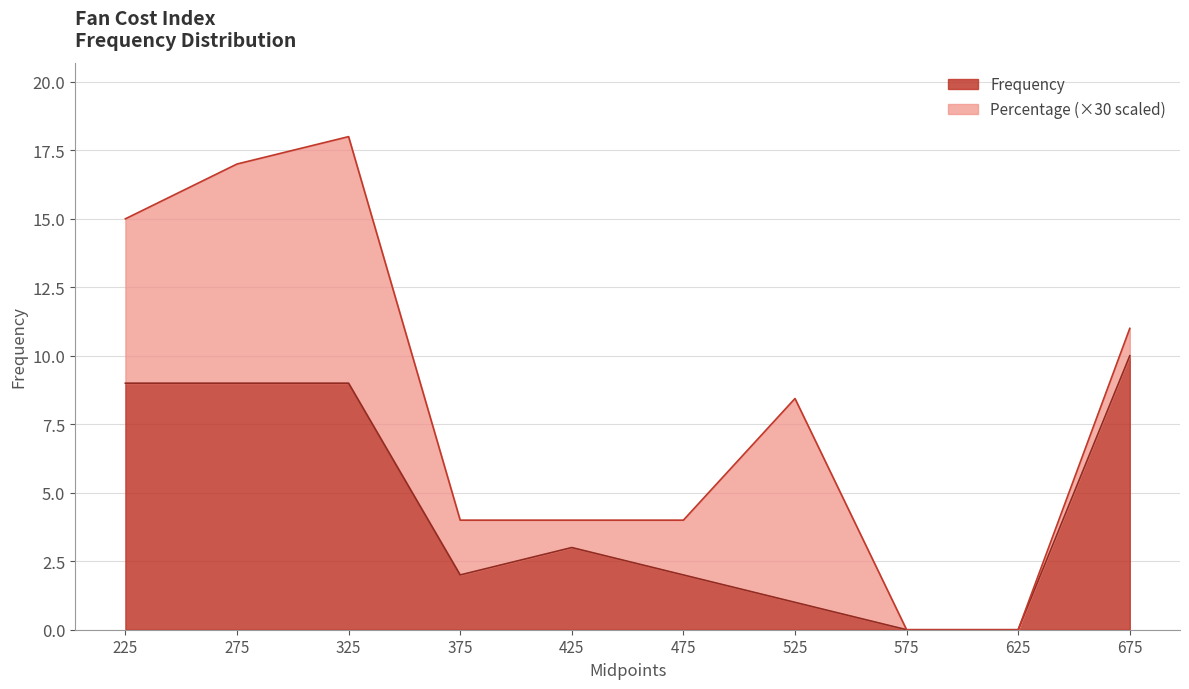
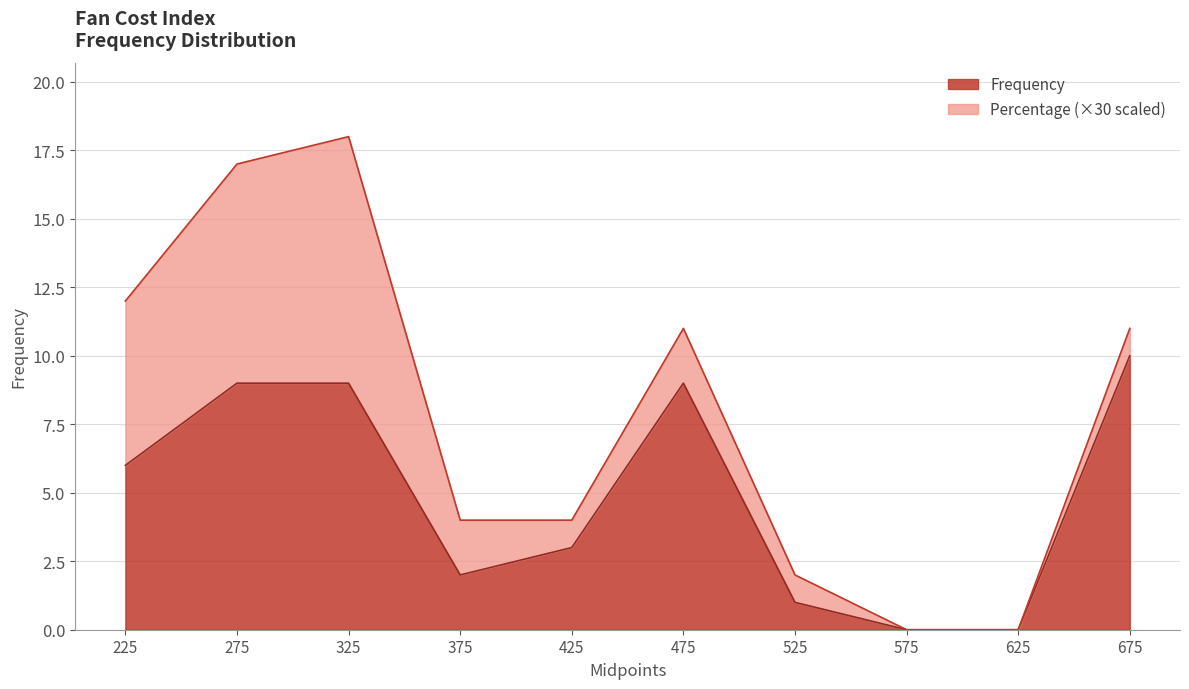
Frequency, 225: 9 -> 6
Frequency, 475: 2 -> 9
Percentage (×30 scaled), 525: 7.4 -> 1.0
